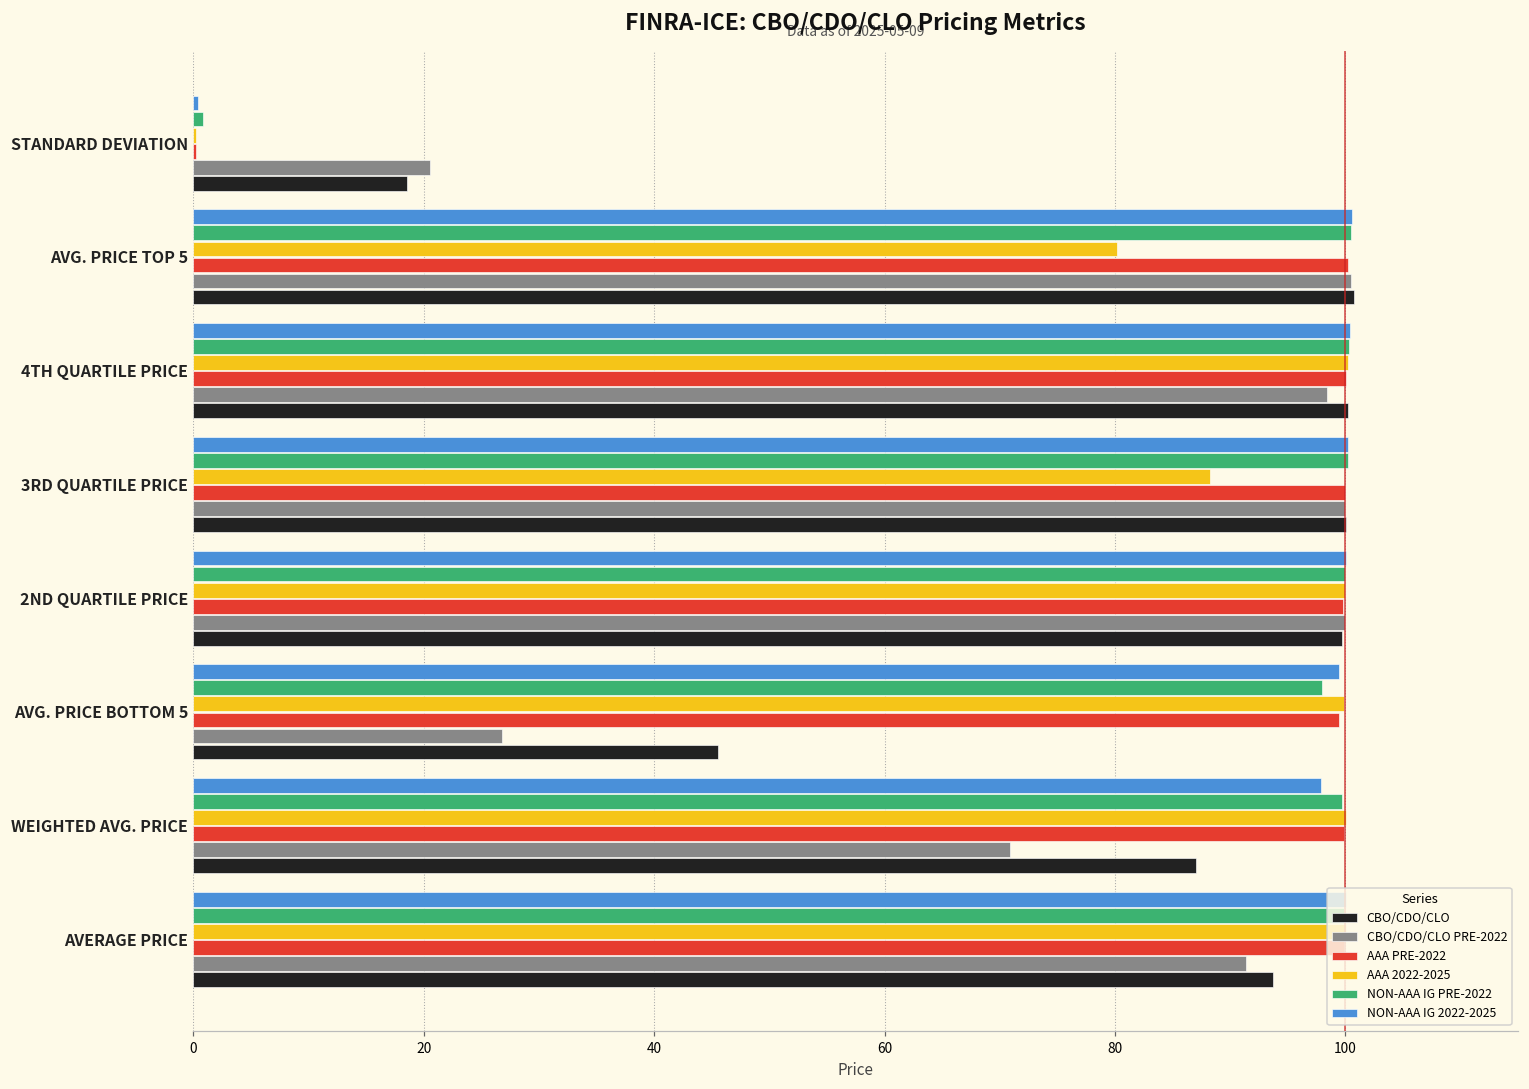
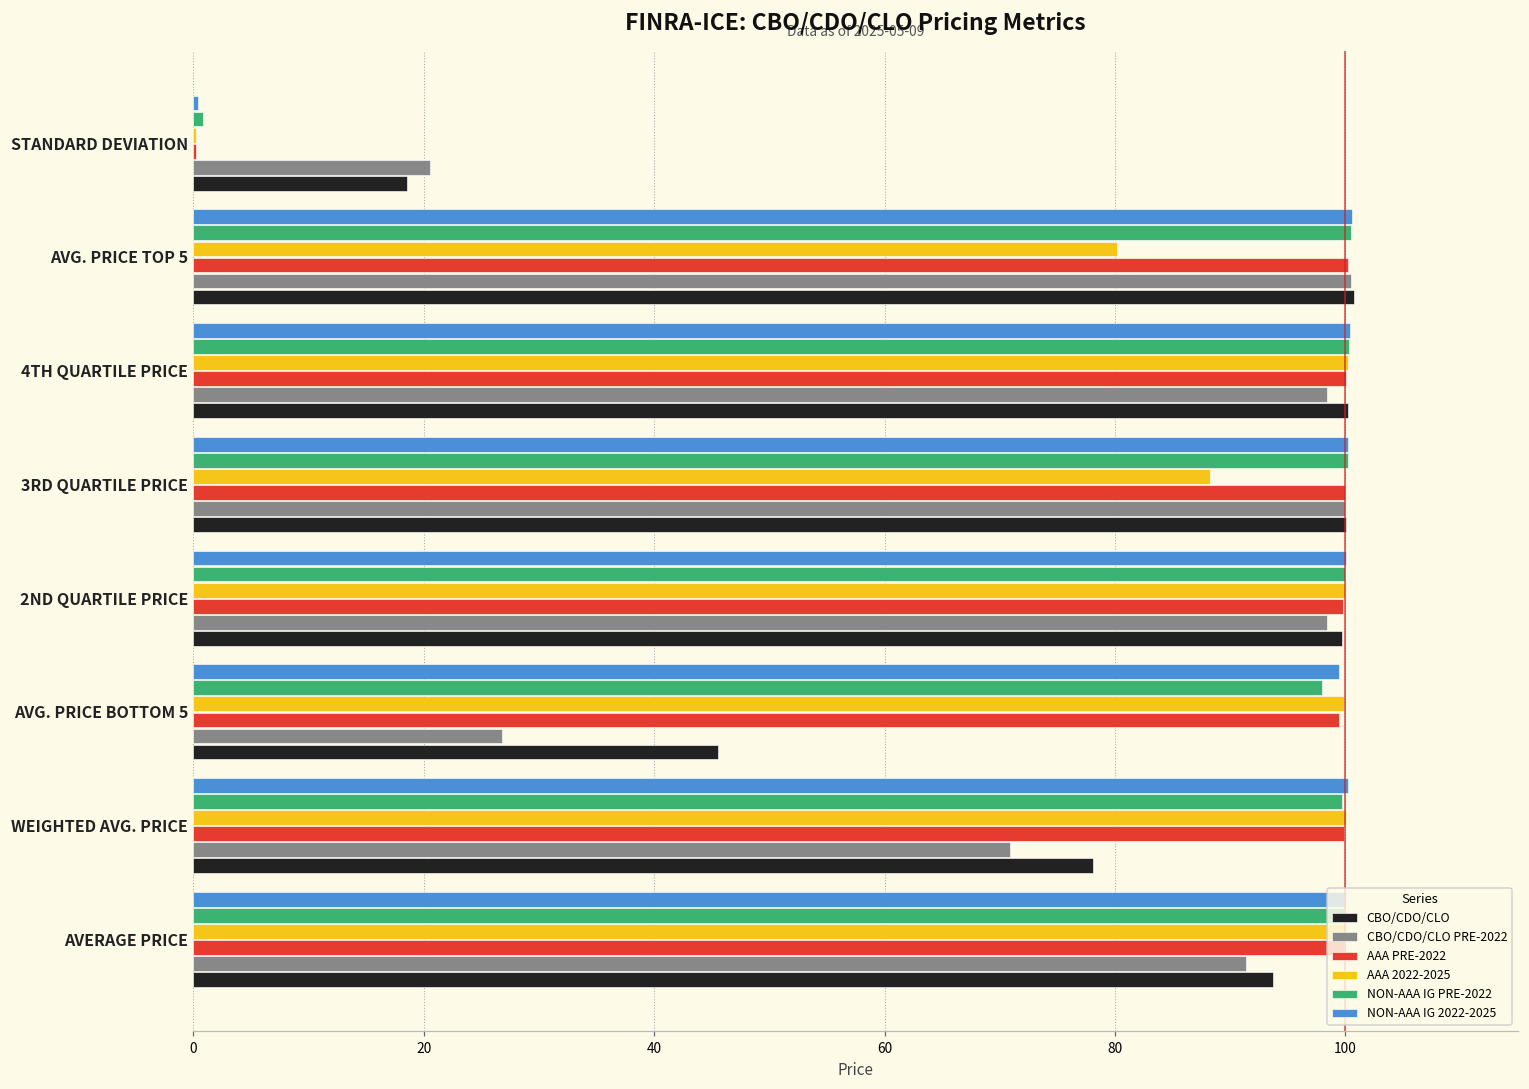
CBO/CDO/CLO PRE-2022, 2ND QUARTILE PRICE: 100.0 -> 98.4
NON-AAA IG 2022-2025, WEIGHTED AVG. PRICE: 97.9 -> 100.2
CBO/CDO/CLO, WEIGHTED AVG. PRICE: 87.0 -> 78.1
